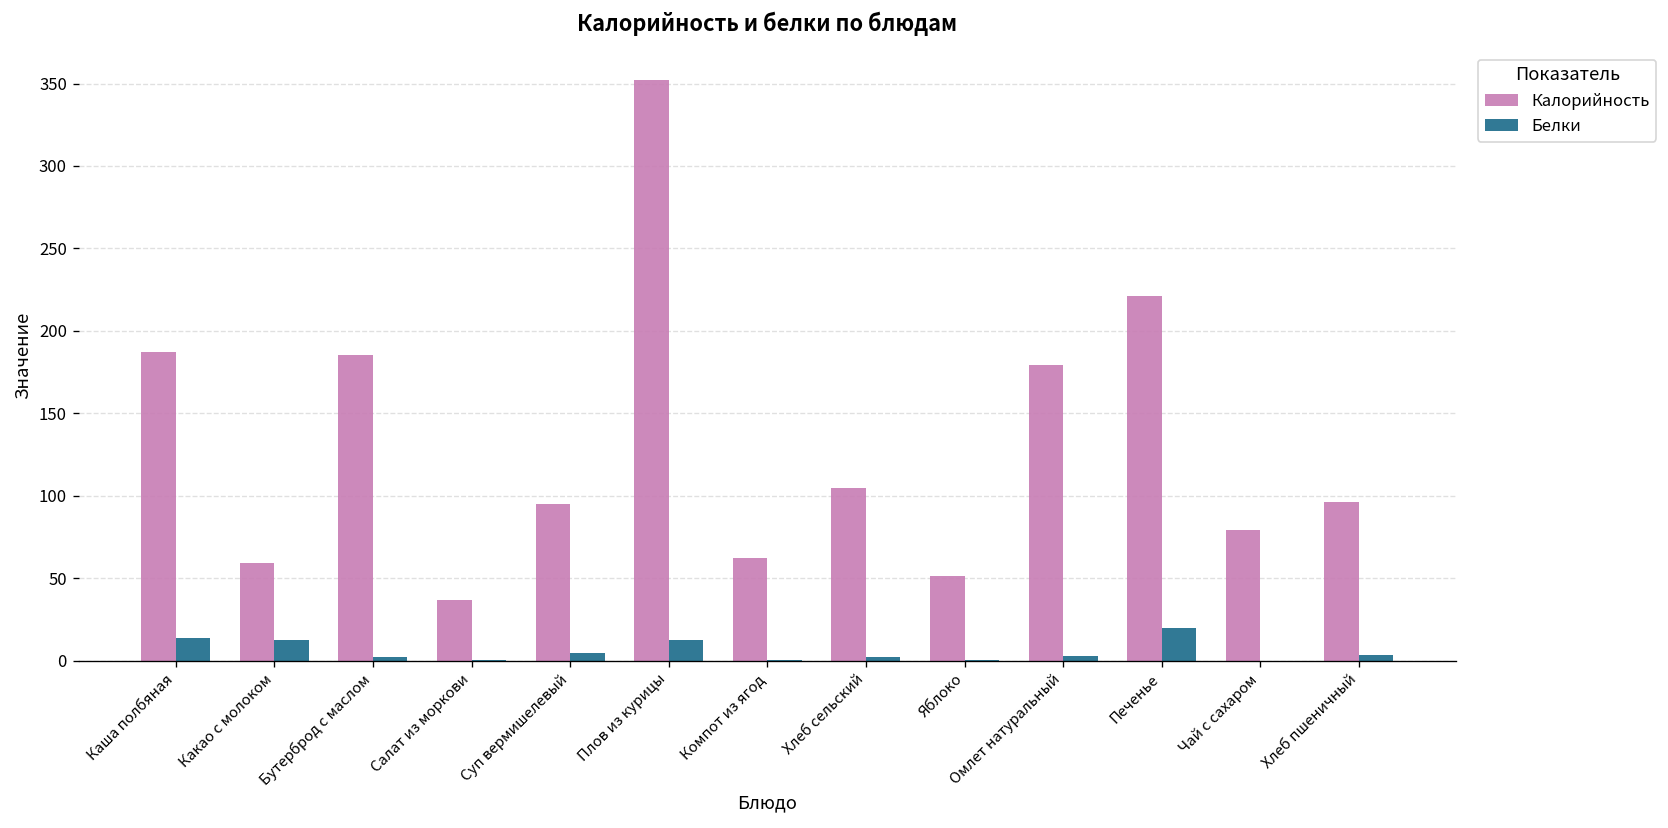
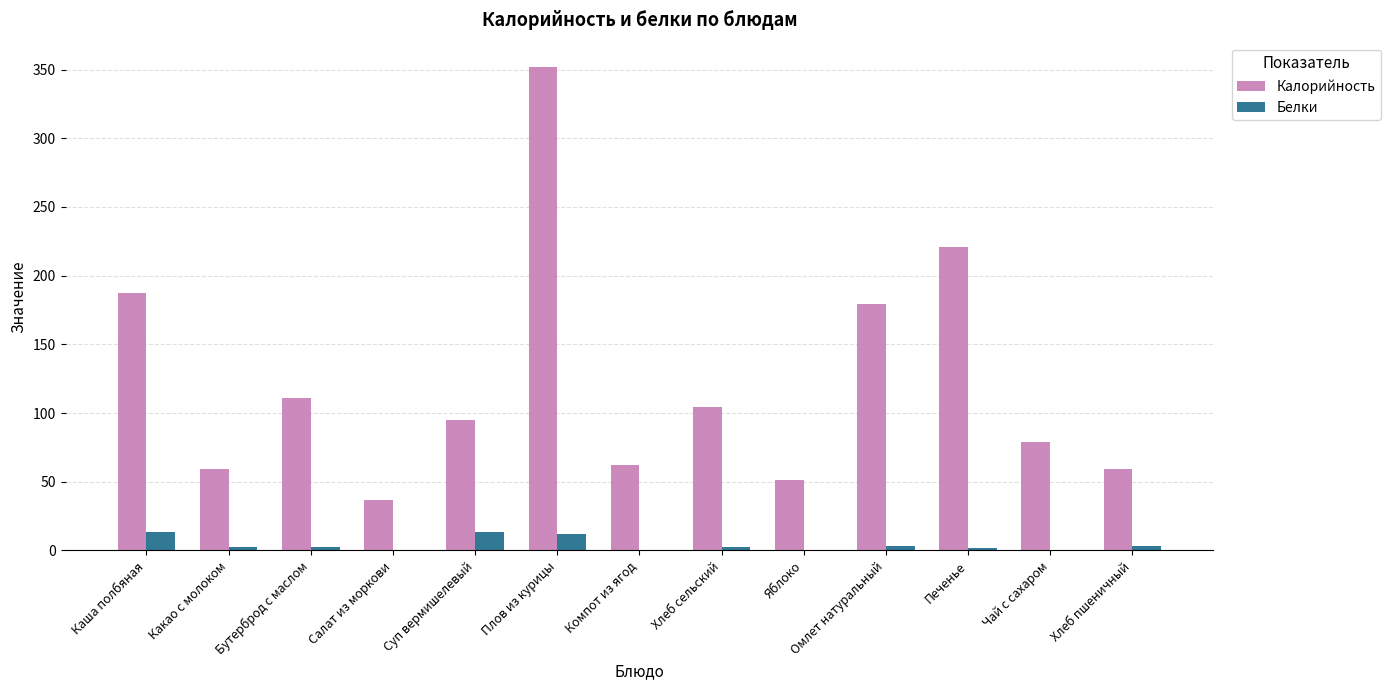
Белки, Какао с молоком: 13 -> 2
Калорийность, Бутерброд с маслом: 185 -> 111
Белки, Суп вермишелевый: 5 -> 14
Белки, Печенье: 20 -> 1
Калорийность, Хлеб пшеничный: 96 -> 59
